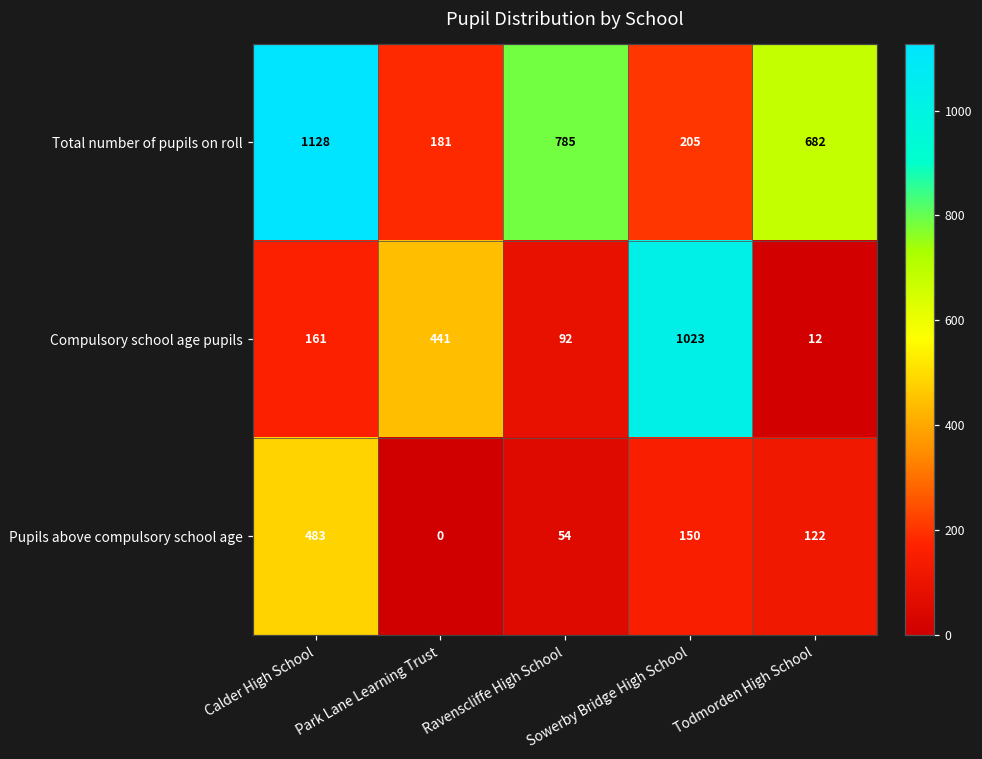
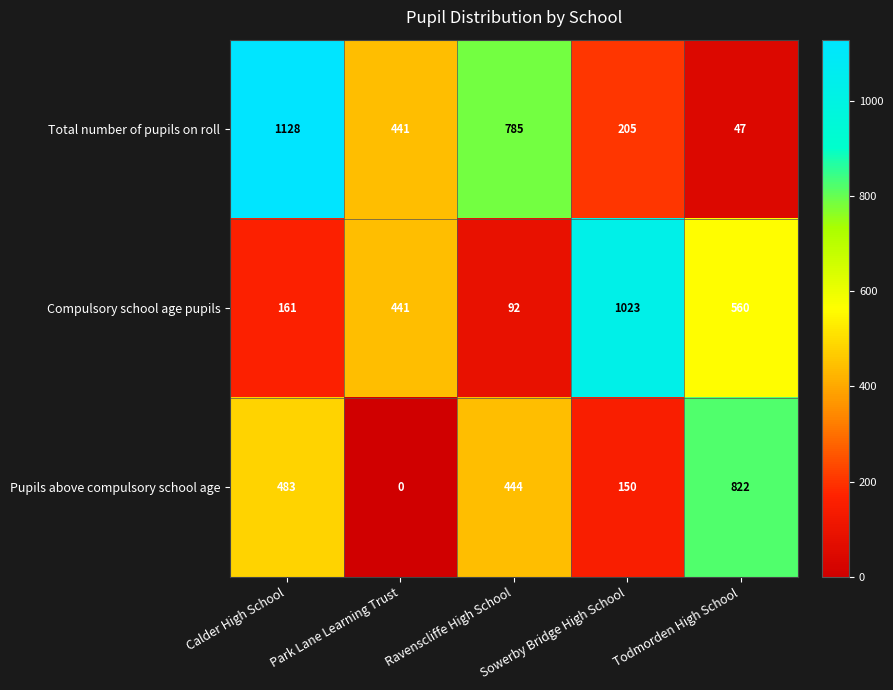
Total number of pupils on roll, Park Lane Learning Trust: 181 -> 441
Total number of pupils on roll, Todmorden High School: 682 -> 47
Compulsory school age pupils, Todmorden High School: 12 -> 560
Pupils above compulsory school age, Ravenscliffe High School: 54 -> 444
Pupils above compulsory school age, Todmorden High School: 122 -> 822
